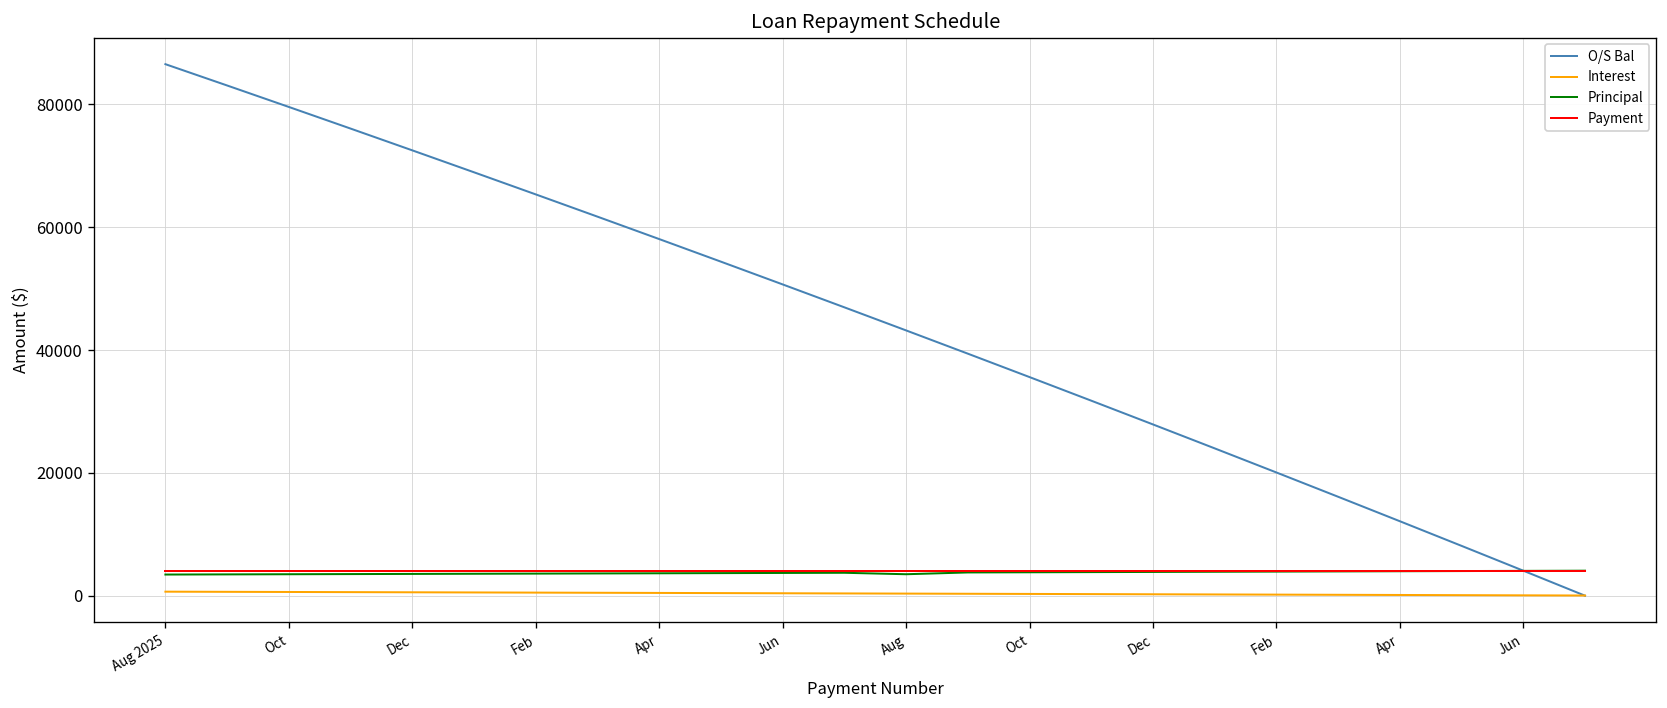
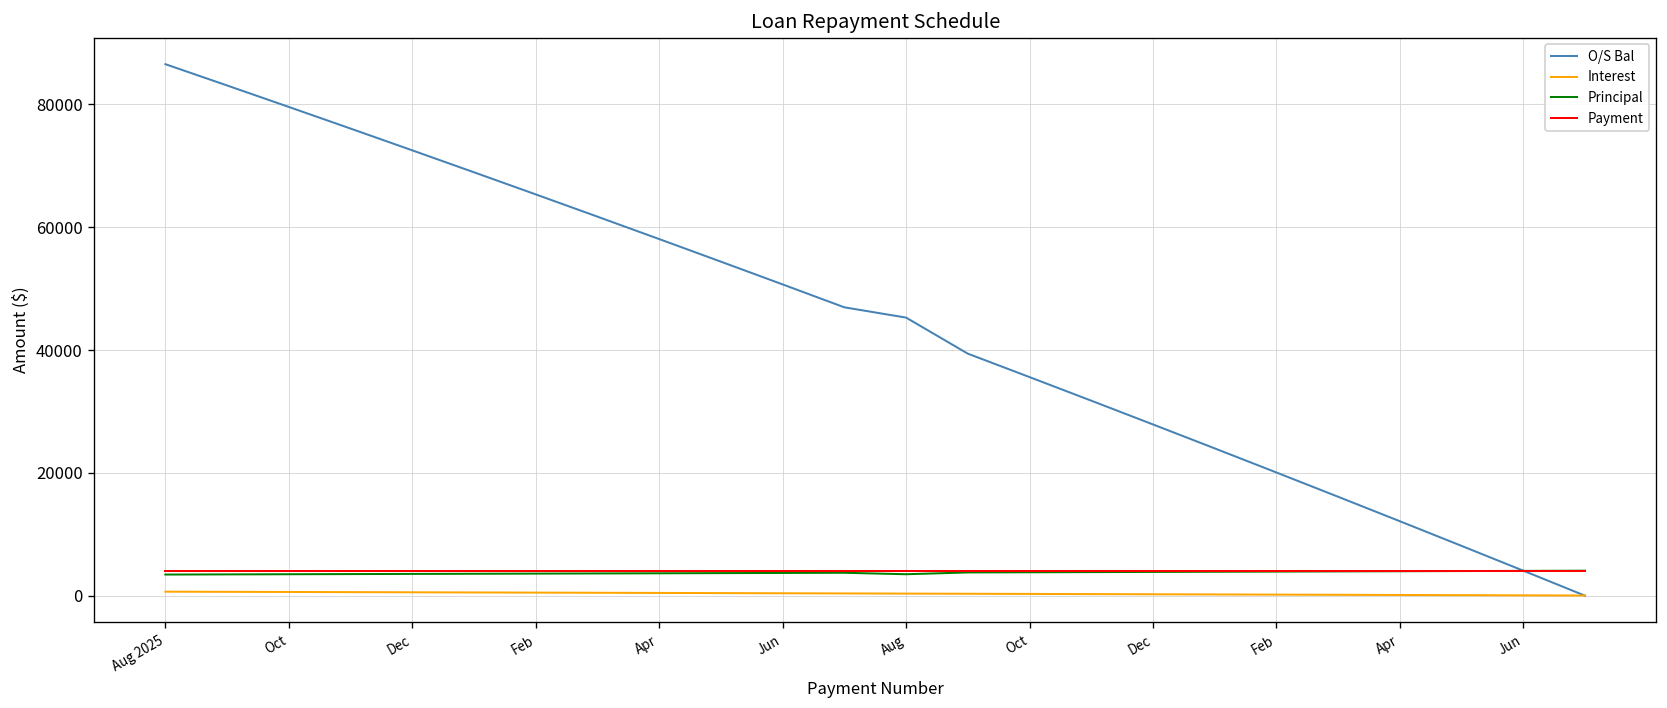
O/S Bal, Aug: 43000 -> 45000
